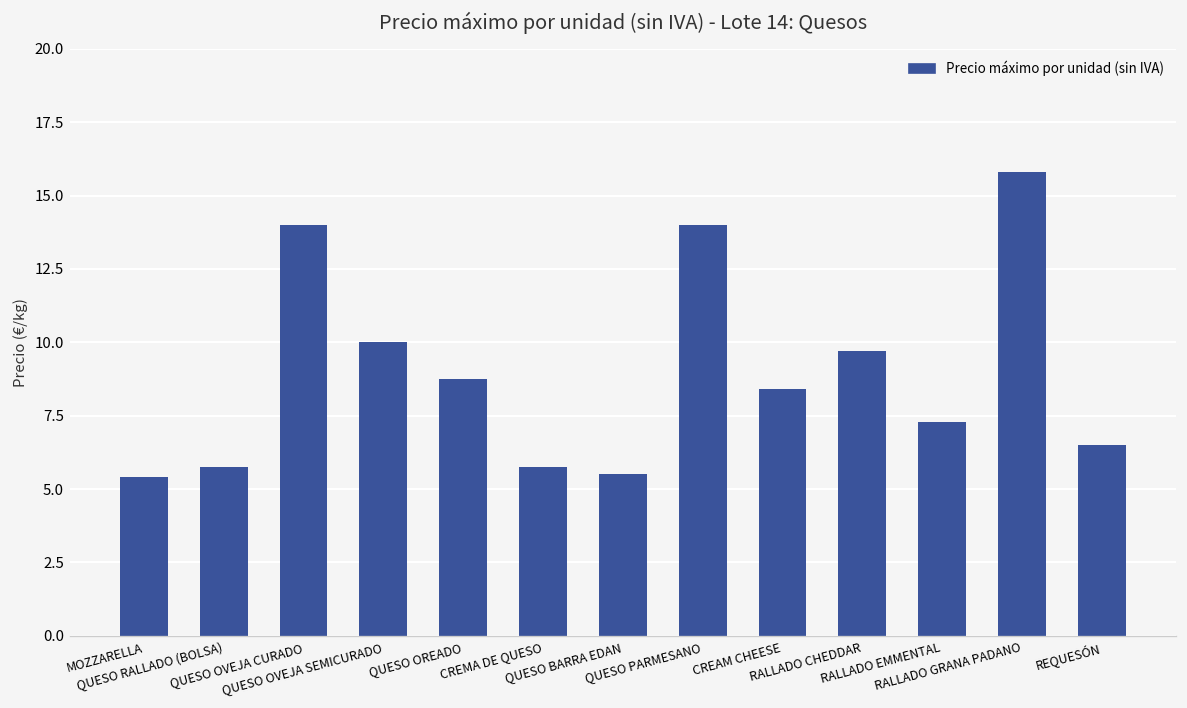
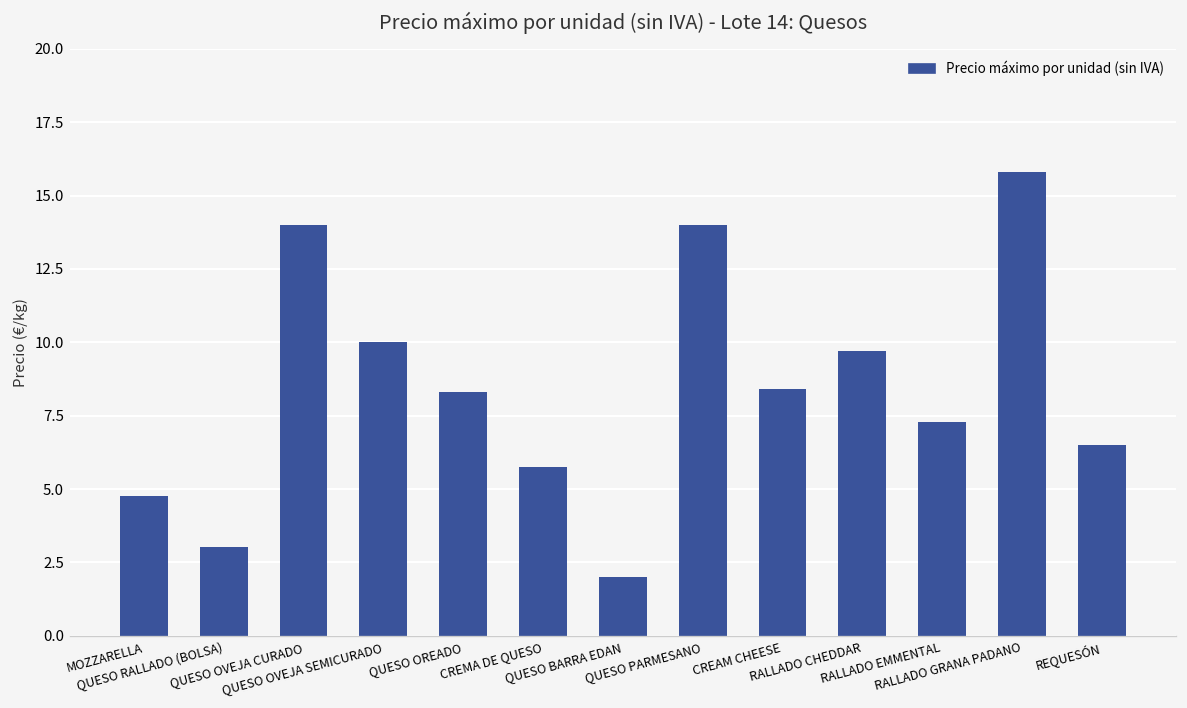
MOZZARELLA: 5.4 -> 4.8
QUESO RALLADO (BOLSA): 5.8 -> 3.0
QUESO OREADO: 8.8 -> 8.3
QUESO BARRA EDAN: 5.5 -> 2.0
